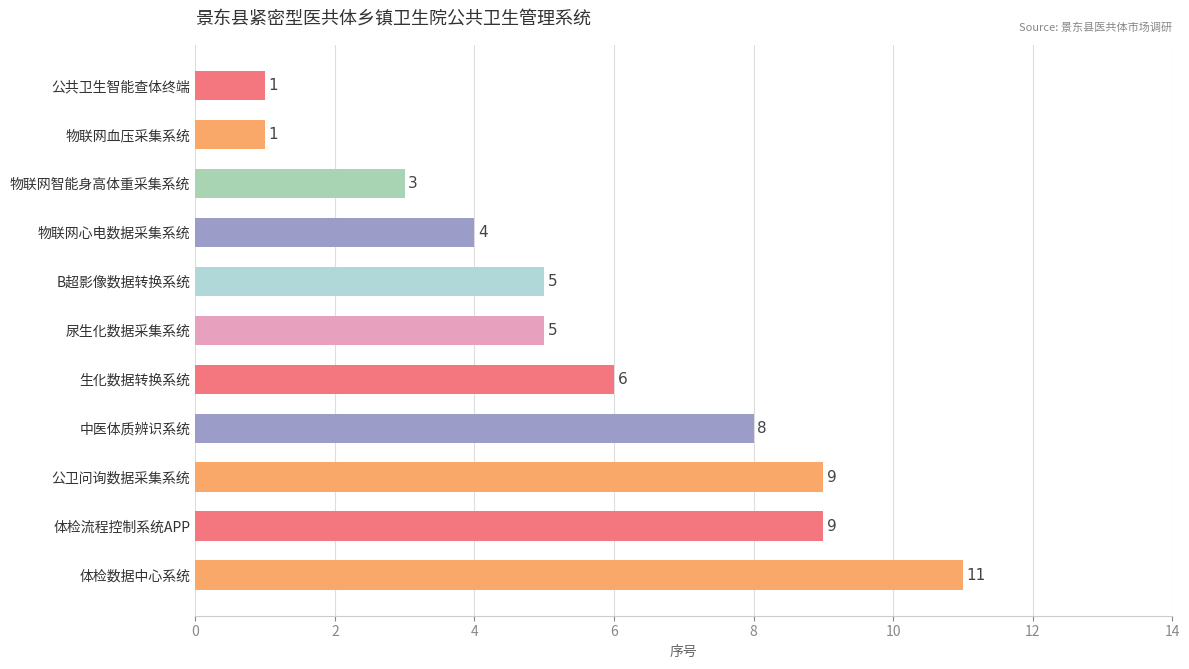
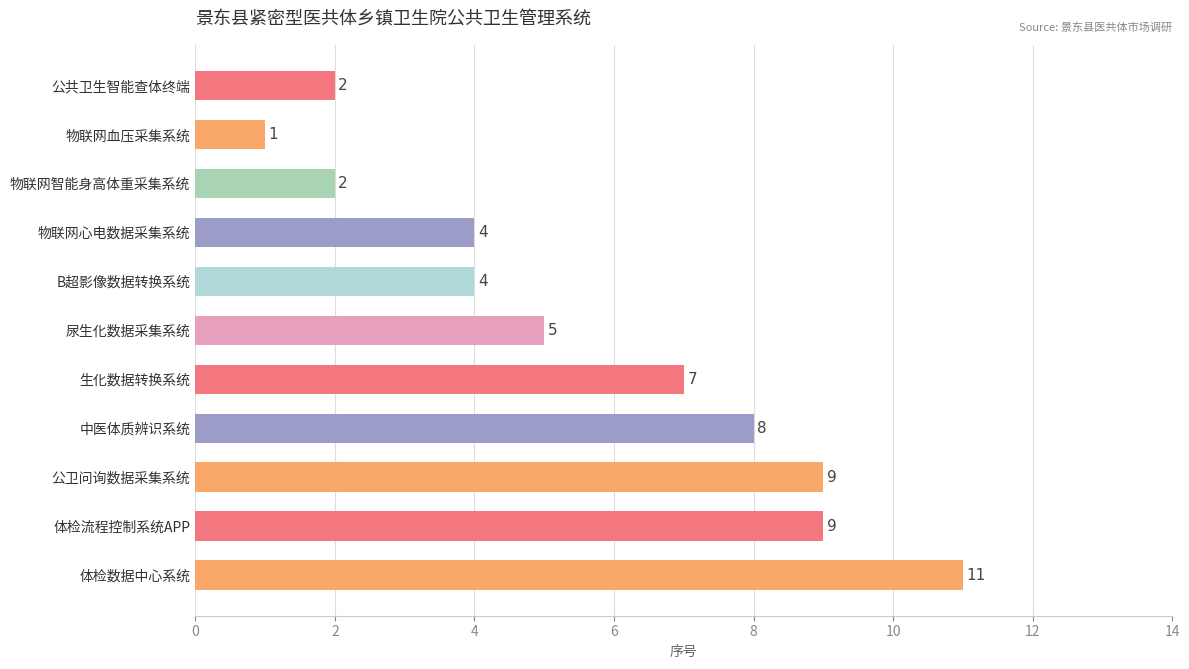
公共卫生智能查体终端: 1 -> 2
物联网智能身高体重采集系统: 3 -> 2
B超影像数据转换系统: 5 -> 4
生化数据转换系统: 6 -> 7
